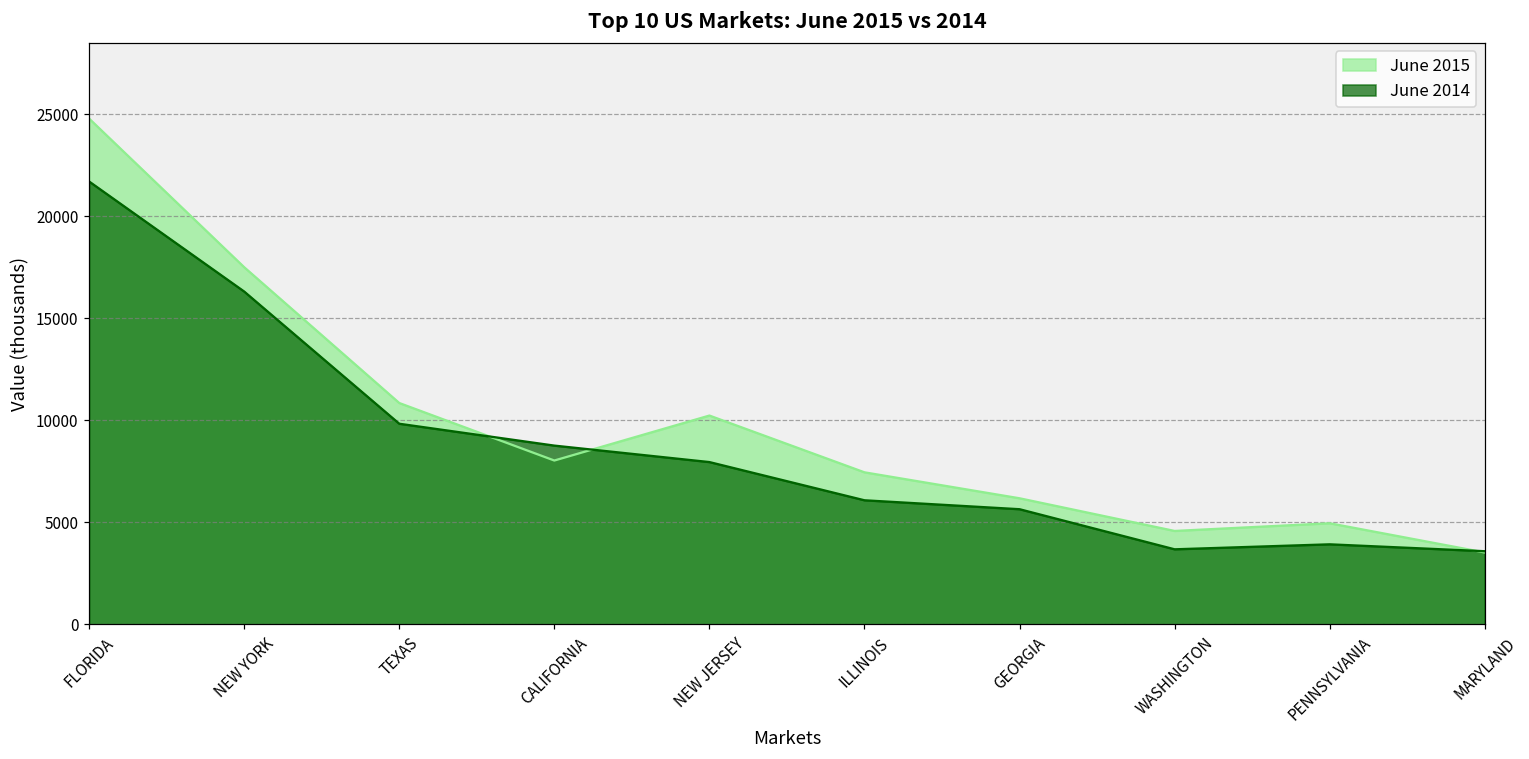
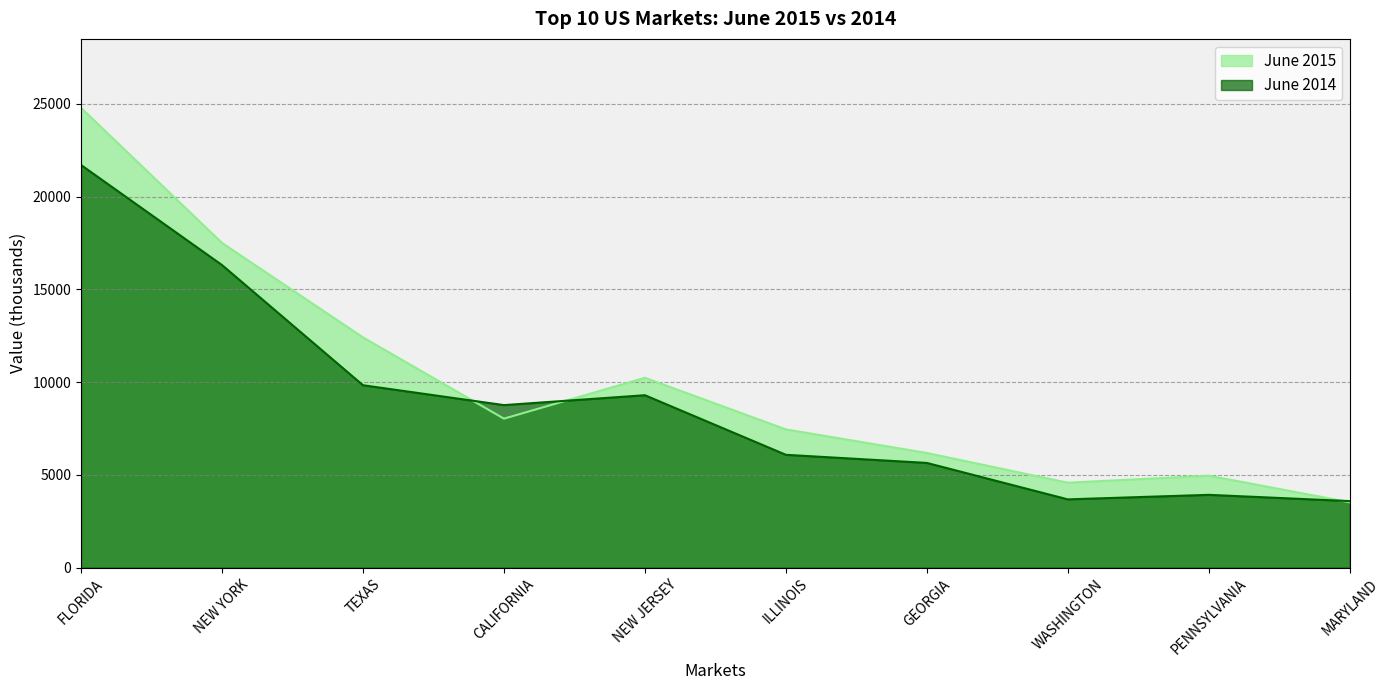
June 2015, TEXAS: 10800 -> 12400
June 2014, NEW JERSEY: 8000 -> 9300
